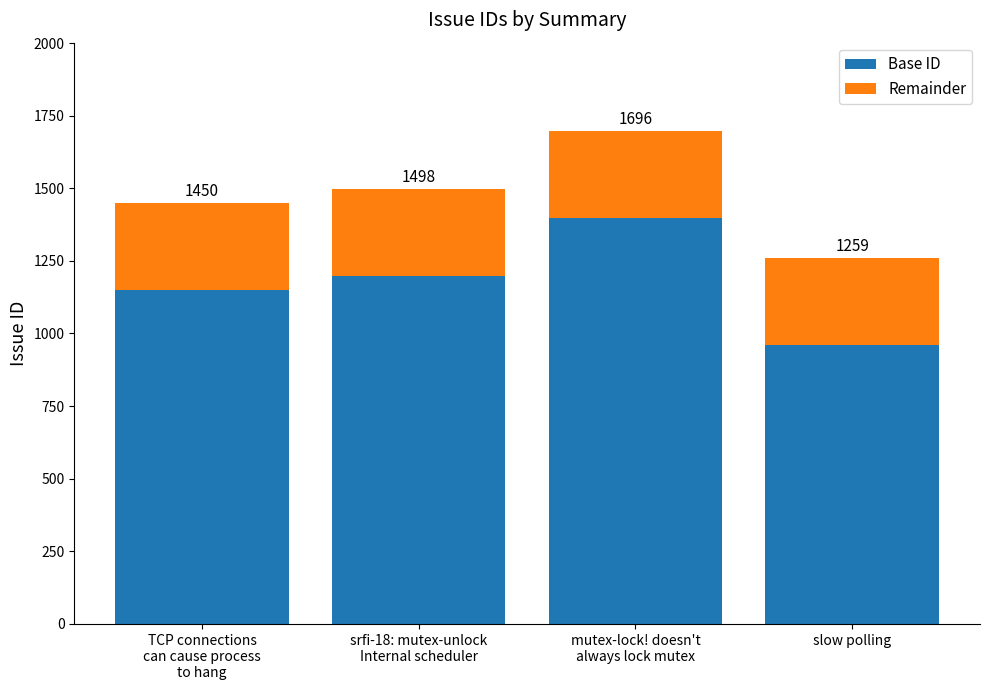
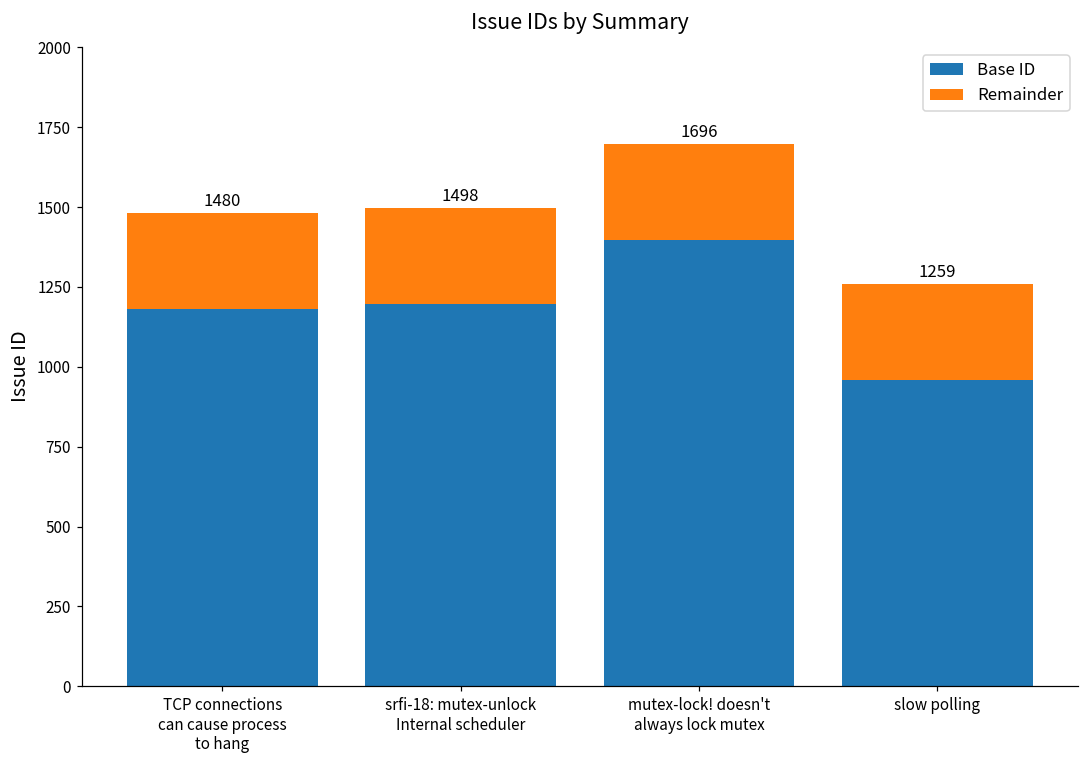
Base ID, TCP connections can cause process to hang: 1450 -> 1480
